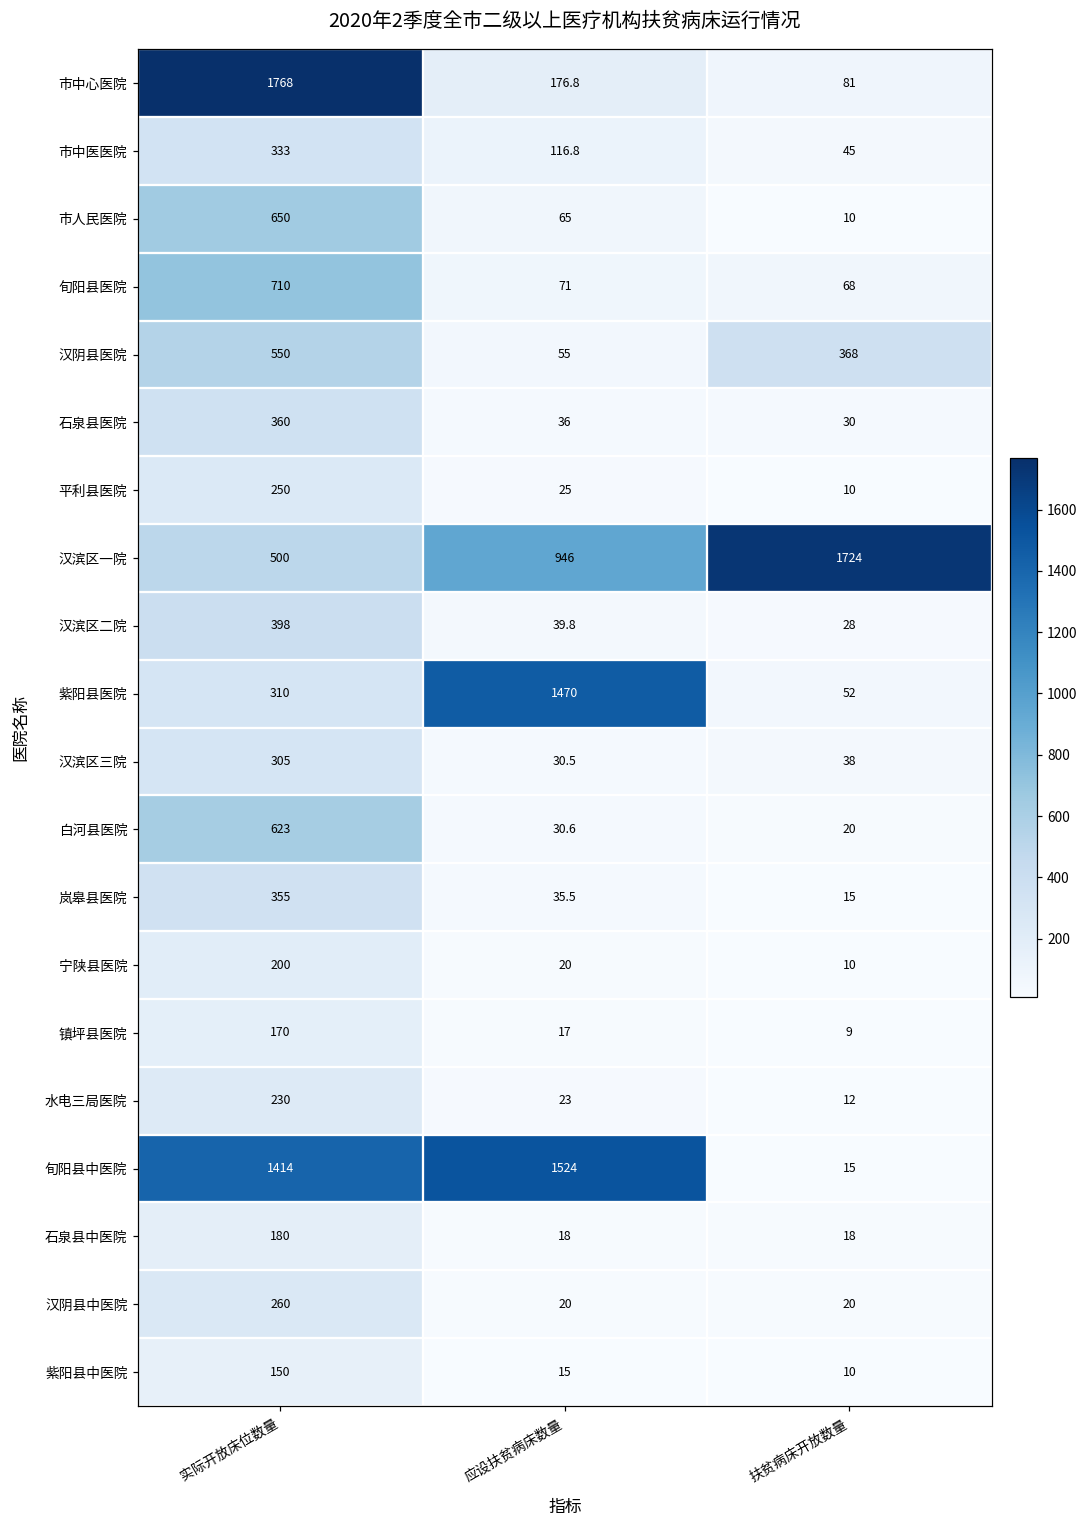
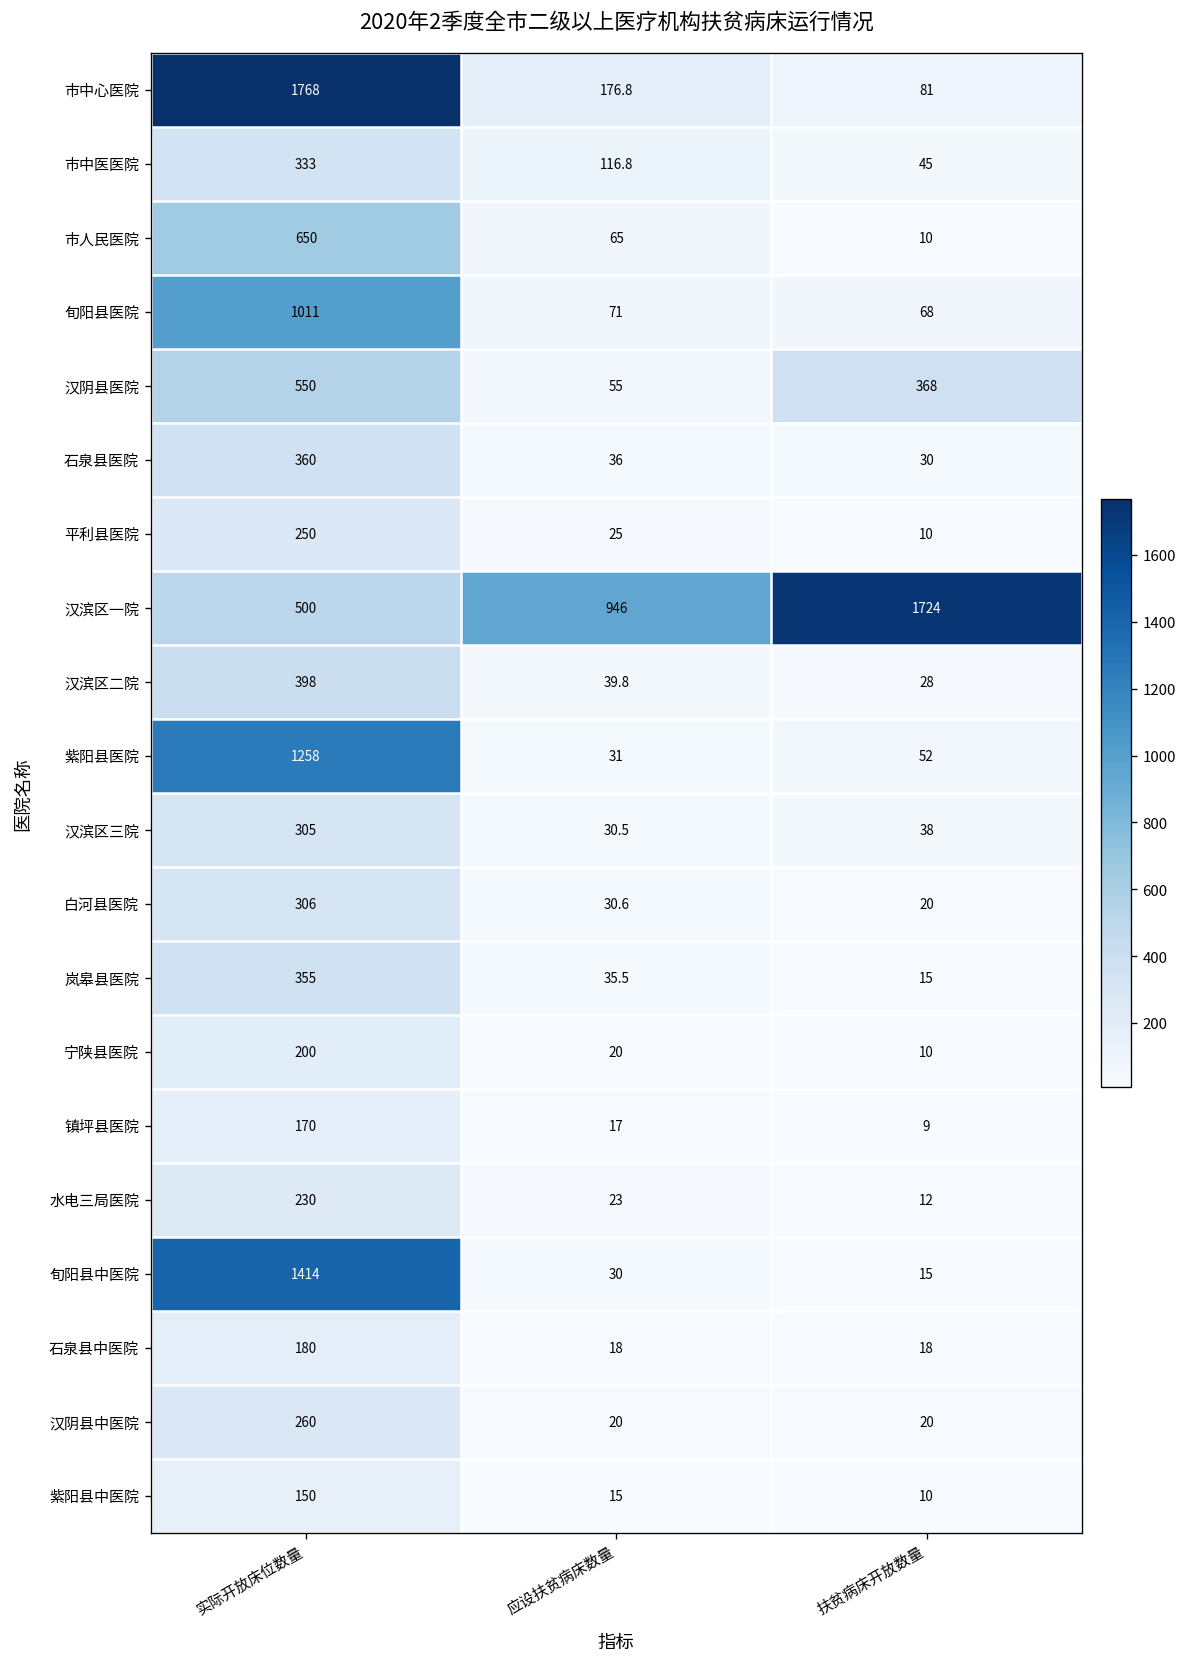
旬阳县医院, 实际开放床位数量: 710 -> 1011
紫阳县医院, 实际开放床位数量: 310 -> 1258
紫阳县医院, 应设扶贫病床数量: 1470 -> 31
白河县医院, 实际开放床位数量: 623 -> 306
旬阳县中医院, 应设扶贫病床数量: 1524 -> 30
